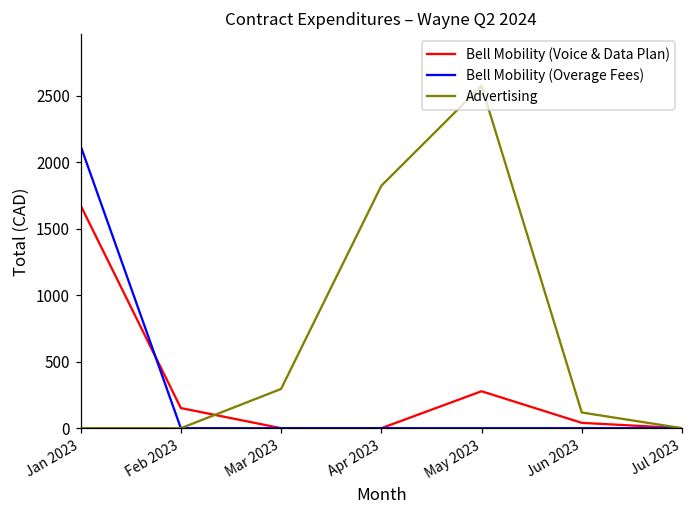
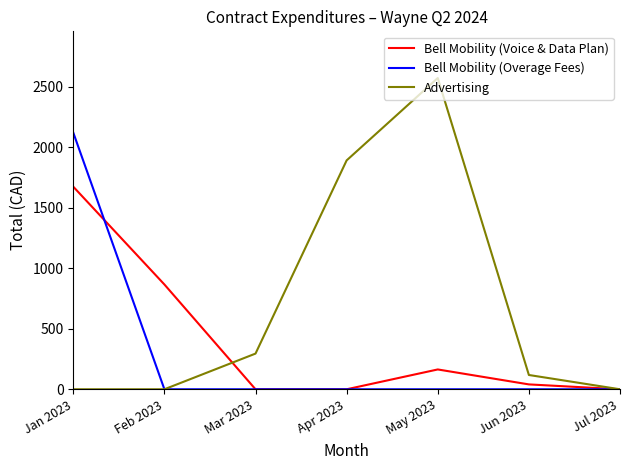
Bell Mobility (Voice & Data Plan), Feb 2023: 150 -> 870
Advertising, Apr 2023: 1820 -> 1890
Bell Mobility (Voice & Data Plan), May 2023: 280 -> 160
